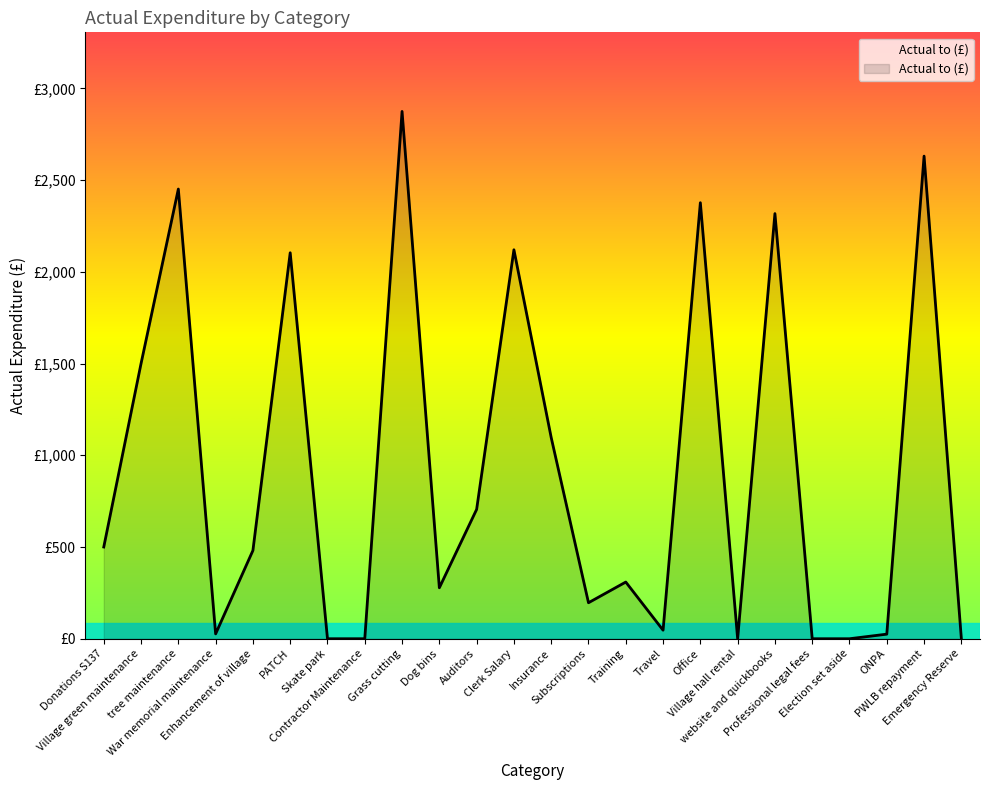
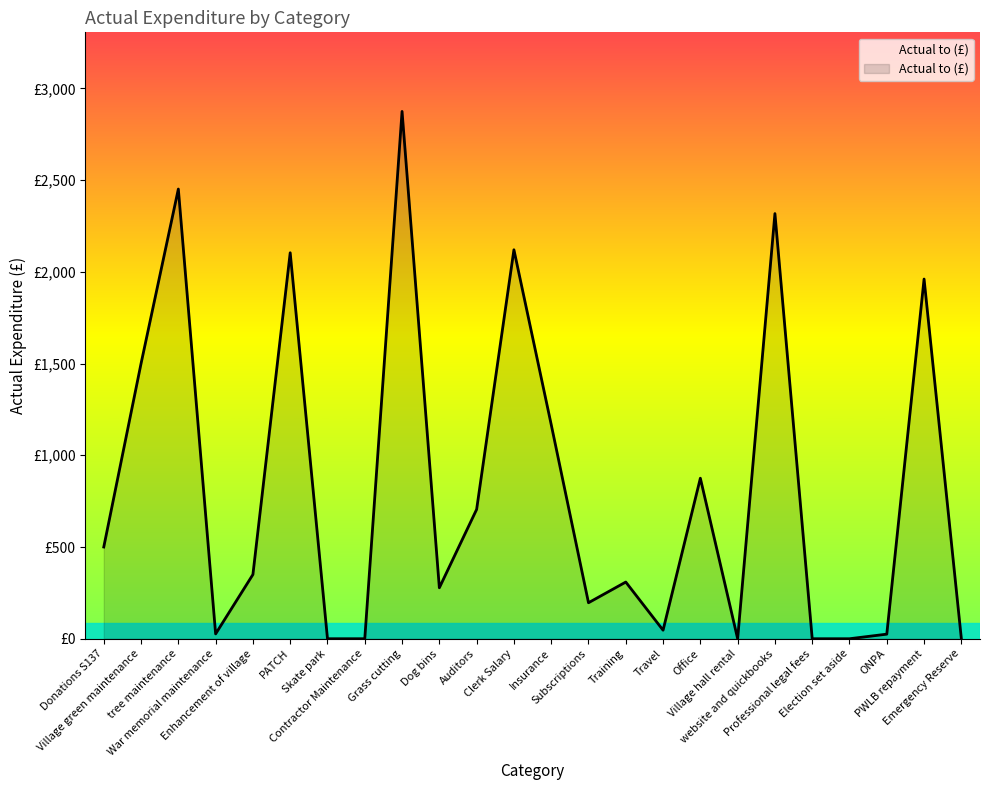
Enhancement of village: £480 -> £350
Insurance: £1,100 -> £1,170
Office: £2,380 -> £870
PWLB repayment: £2,630 -> £1,960
